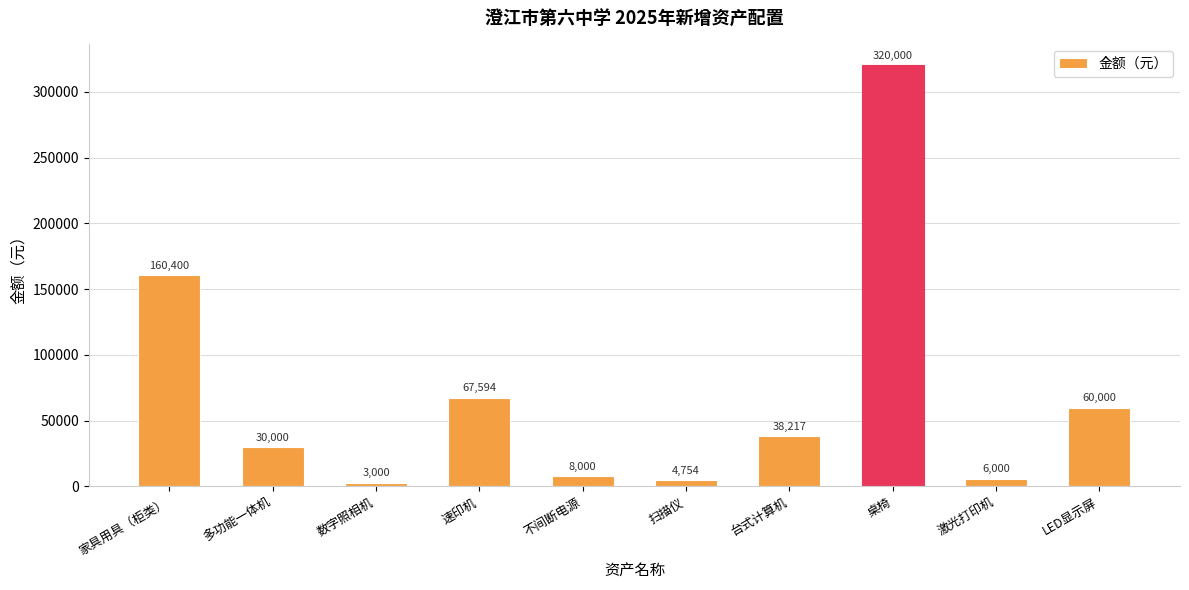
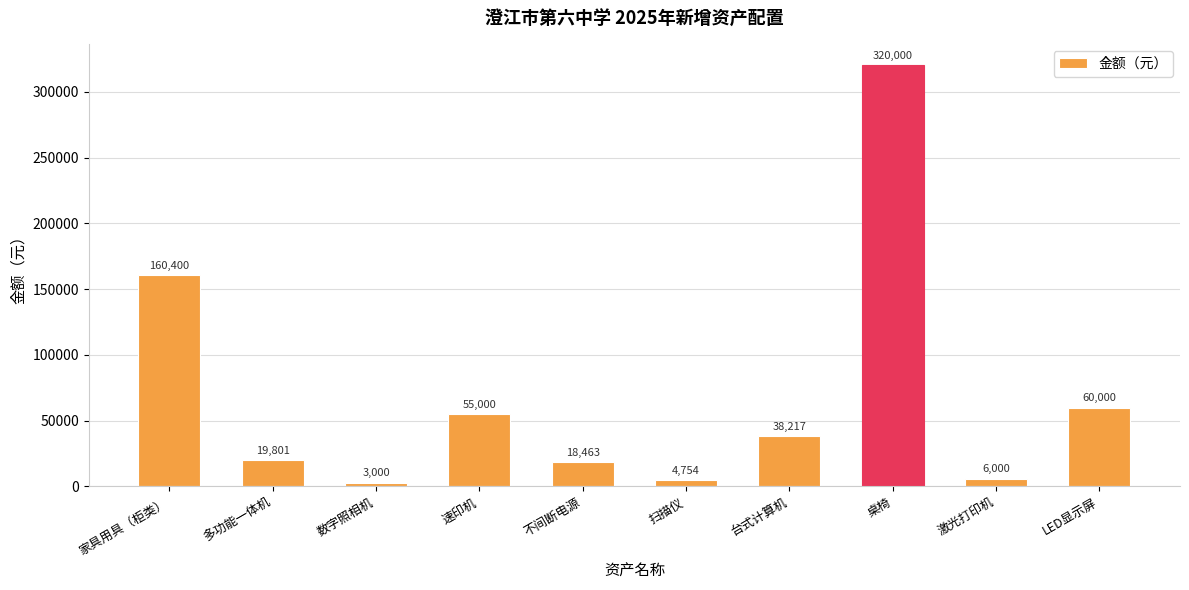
多功能一体机: 30,000 -> 19,801
速印机: 67,594 -> 55,000
不间断电源: 8,000 -> 18,463
